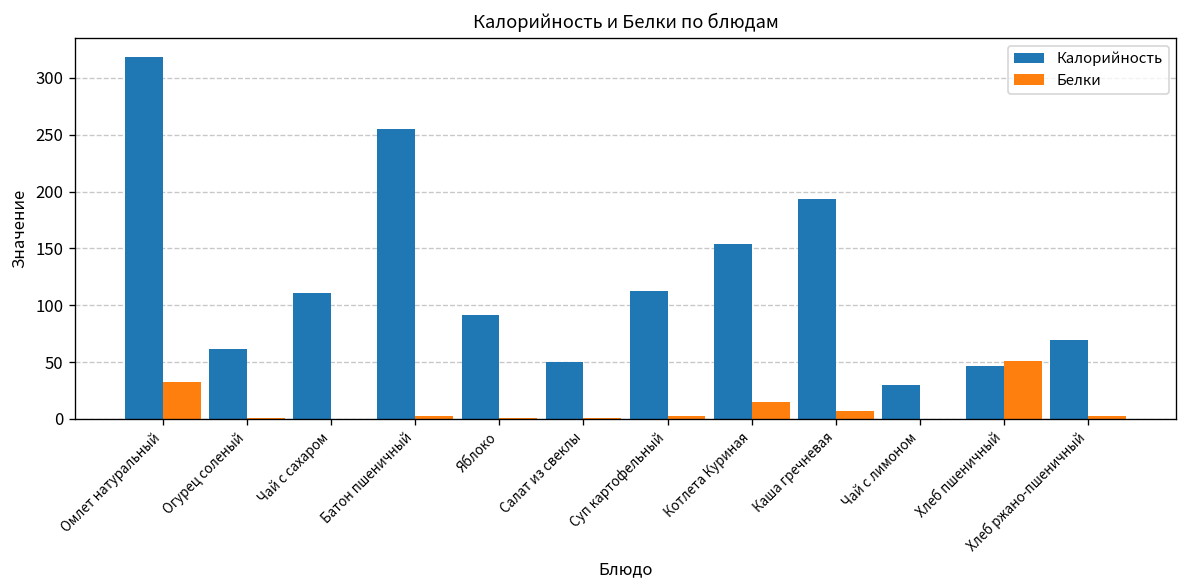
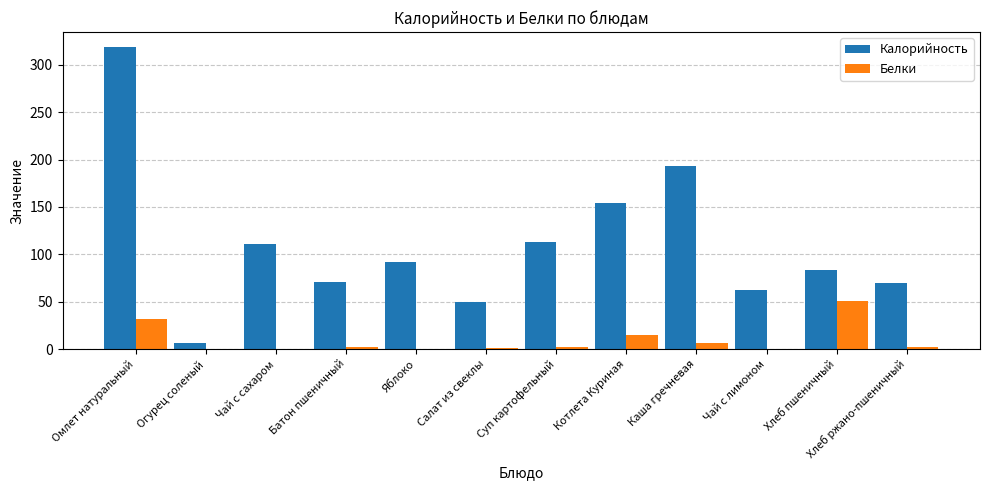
Калорийность, Огурец соленый: 60 -> 10
Калорийность, Батон пшеничный: 260 -> 70
Калорийность, Чай с лимоном: 30 -> 60
Калорийность, Хлеб пшеничный: 50 -> 80
